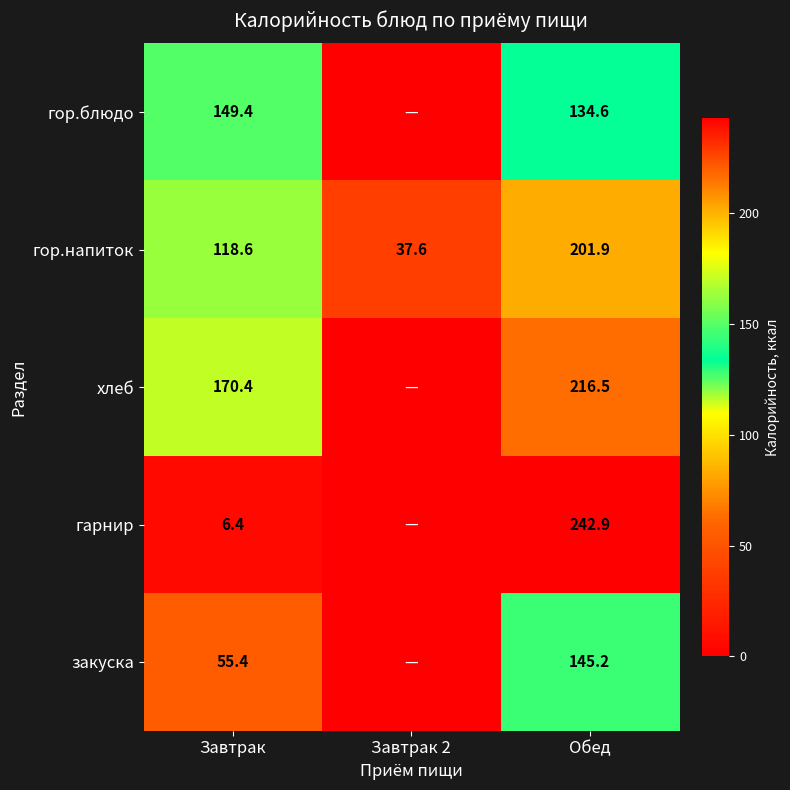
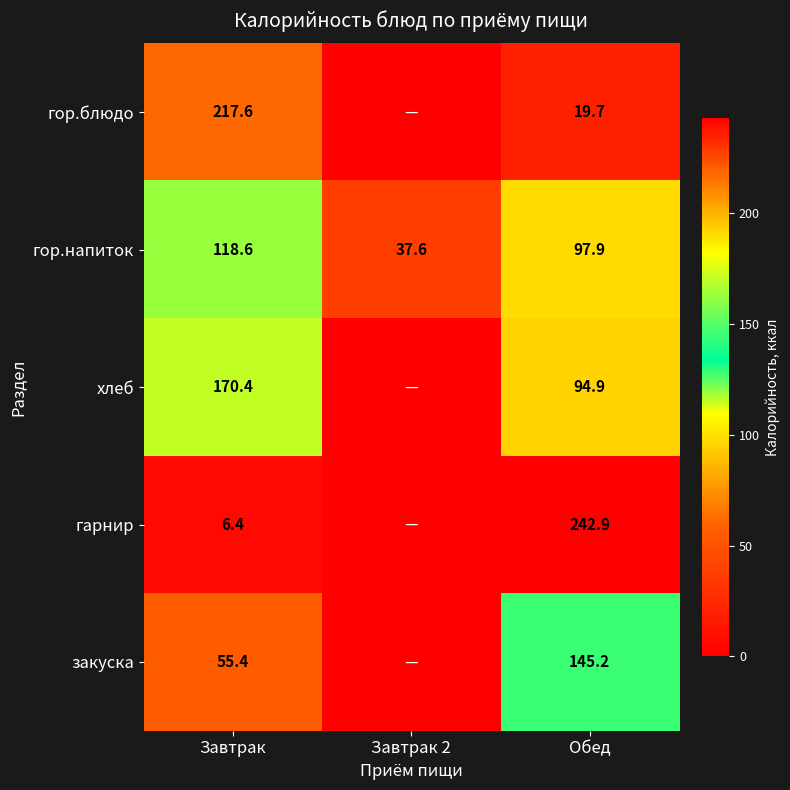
гор.блюдо, Завтрак: 149.4 -> 217.6
гор.блюдо, Обед: 134.6 -> 19.7
гор.напиток, Обед: 201.9 -> 97.9
хлеб, Обед: 216.5 -> 94.9
